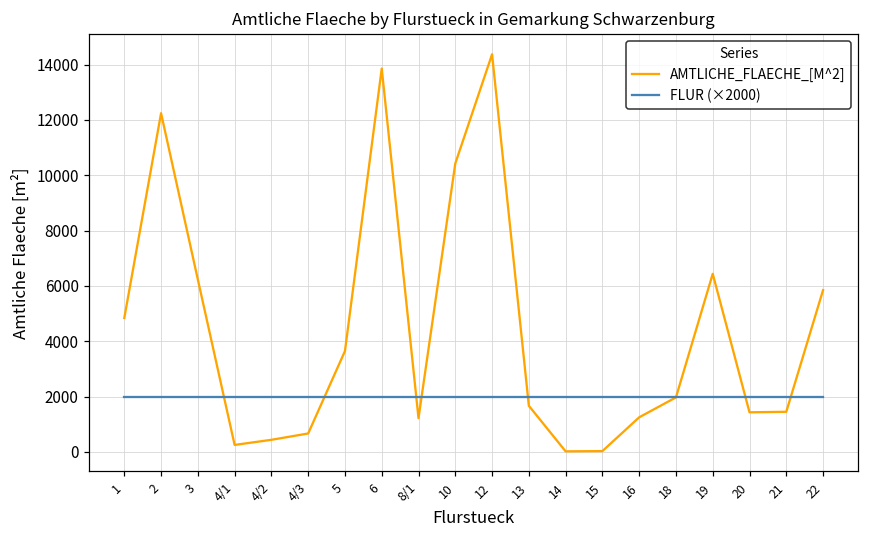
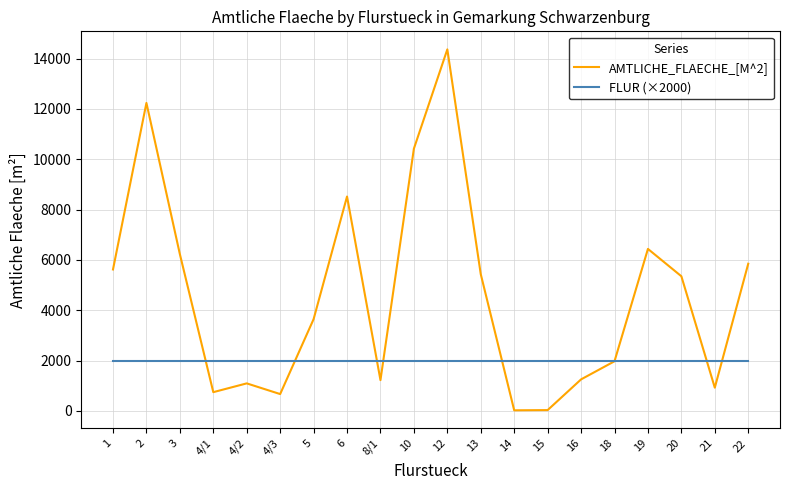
AMTLICHE_FLAECHE_[M^2], 1: 4800 -> 5600
AMTLICHE_FLAECHE_[M^2], 4/1: 300 -> 700
AMTLICHE_FLAECHE_[M^2], 4/2: 400 -> 1100
AMTLICHE_FLAECHE_[M^2], 6: 13900 -> 8500
AMTLICHE_FLAECHE_[M^2], 13: 1700 -> 5400
AMTLICHE_FLAECHE_[M^2], 20: 1400 -> 5400
AMTLICHE_FLAECHE_[M^2], 21: 1500 -> 900
